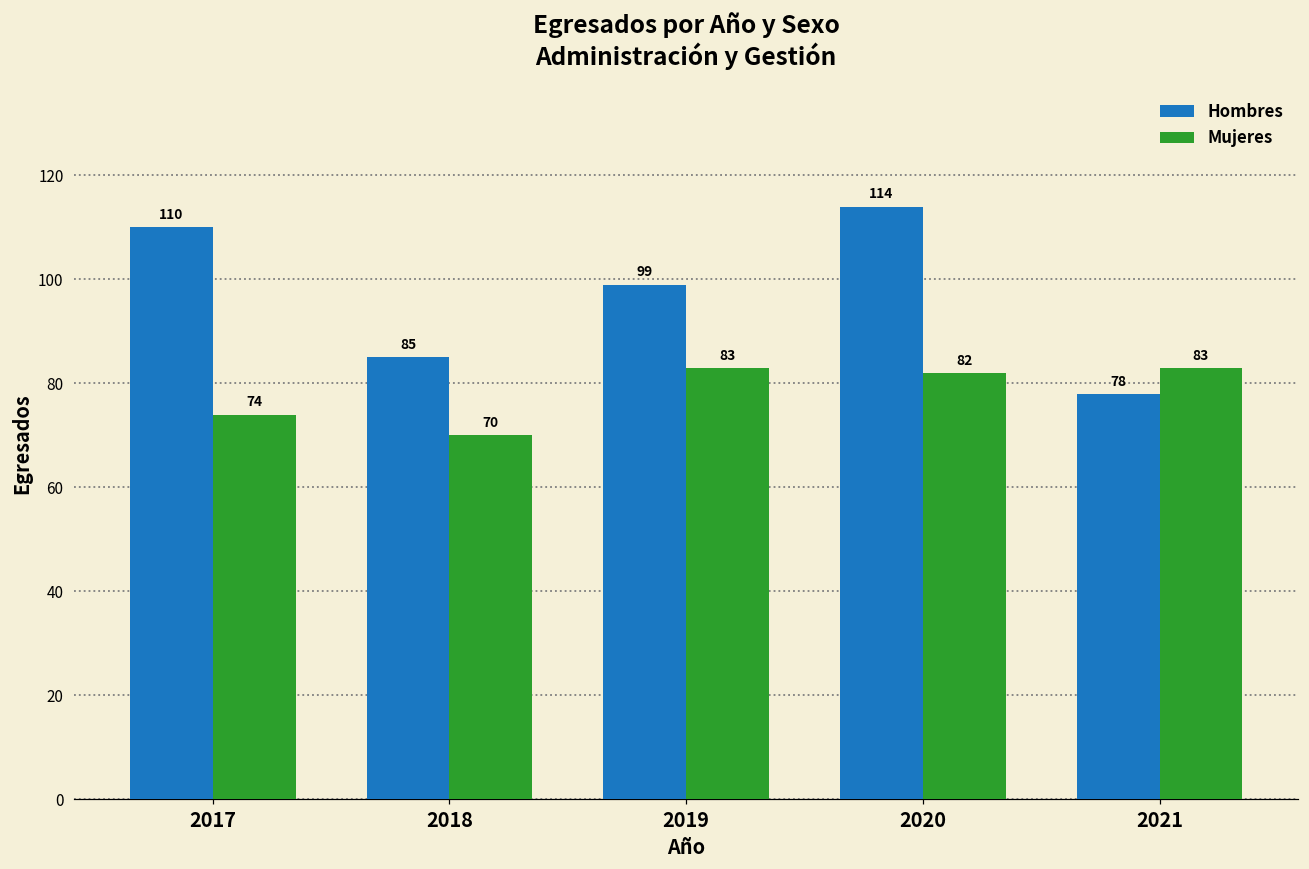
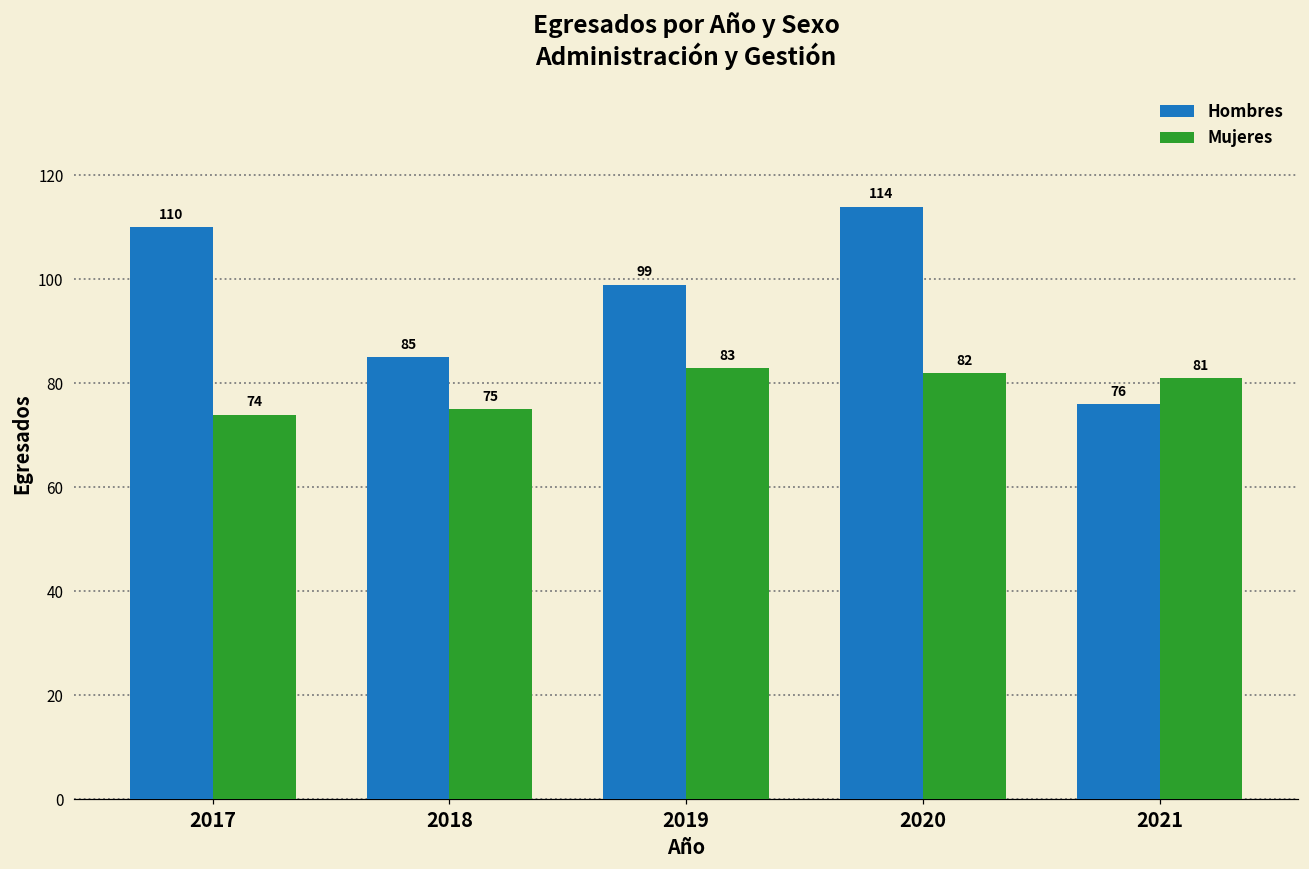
Mujeres, 2018: 70 -> 75
Hombres, 2021: 78 -> 76
Mujeres, 2021: 83 -> 81
